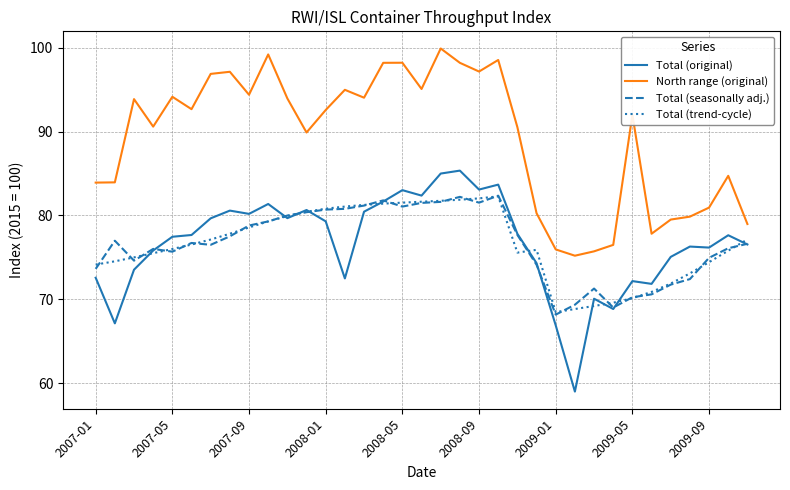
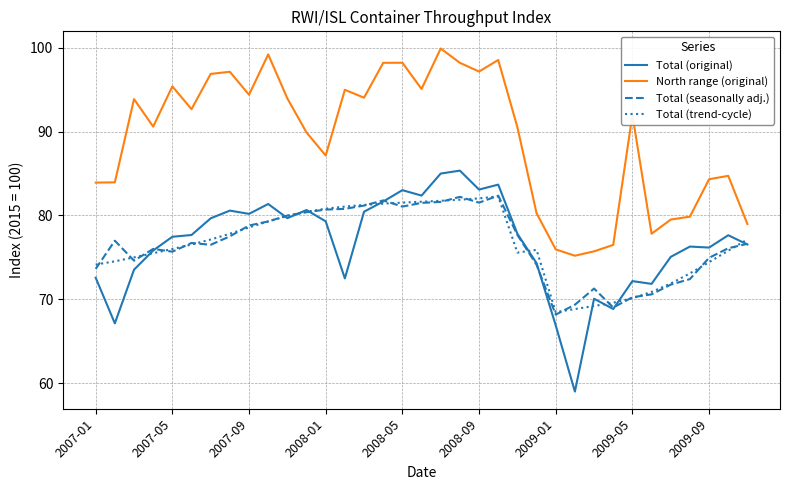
North range (original), 2007-05: 94 -> 95
North range (original), 2008-01: 93 -> 87
North range (original), 2009-09: 81 -> 84
